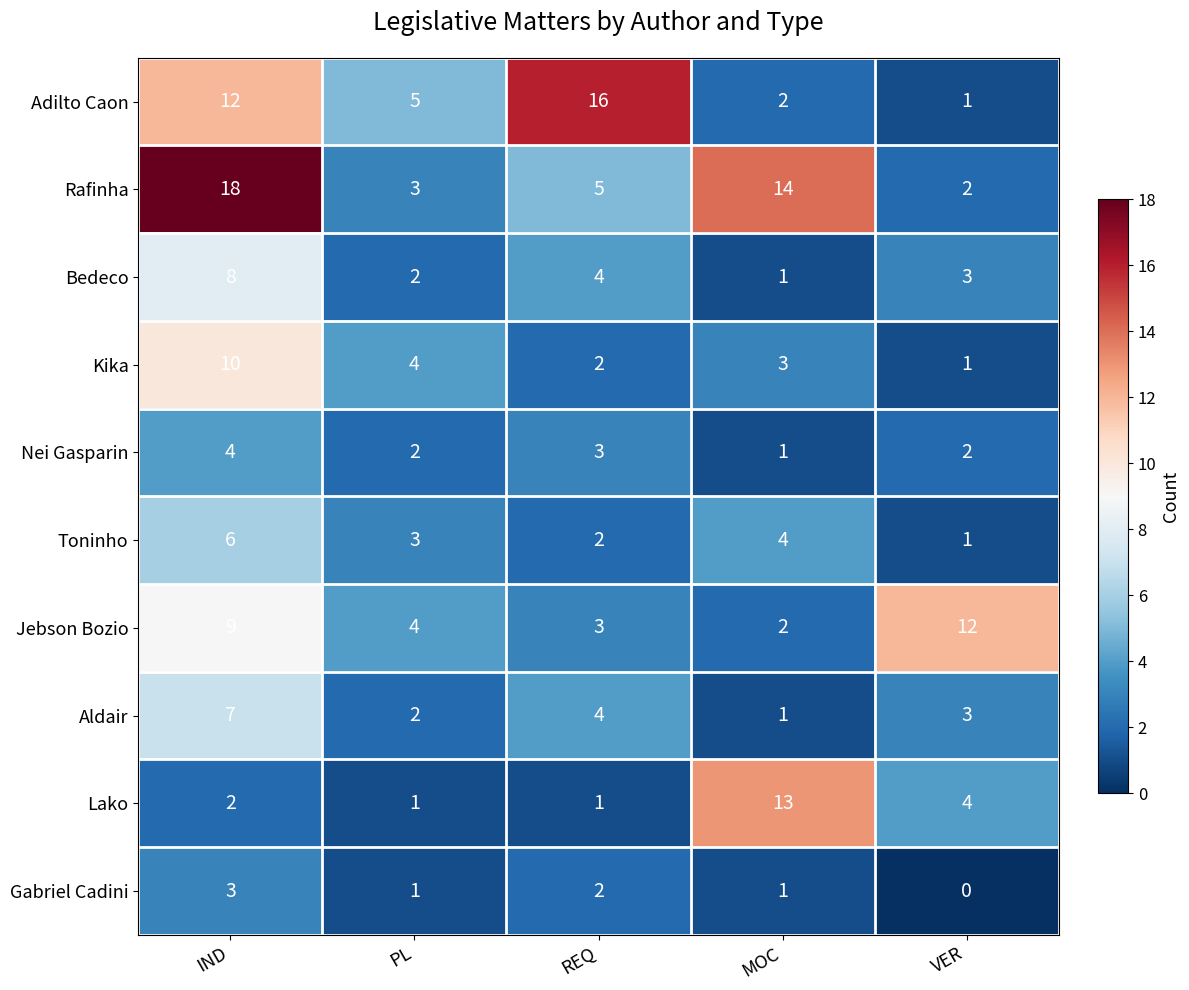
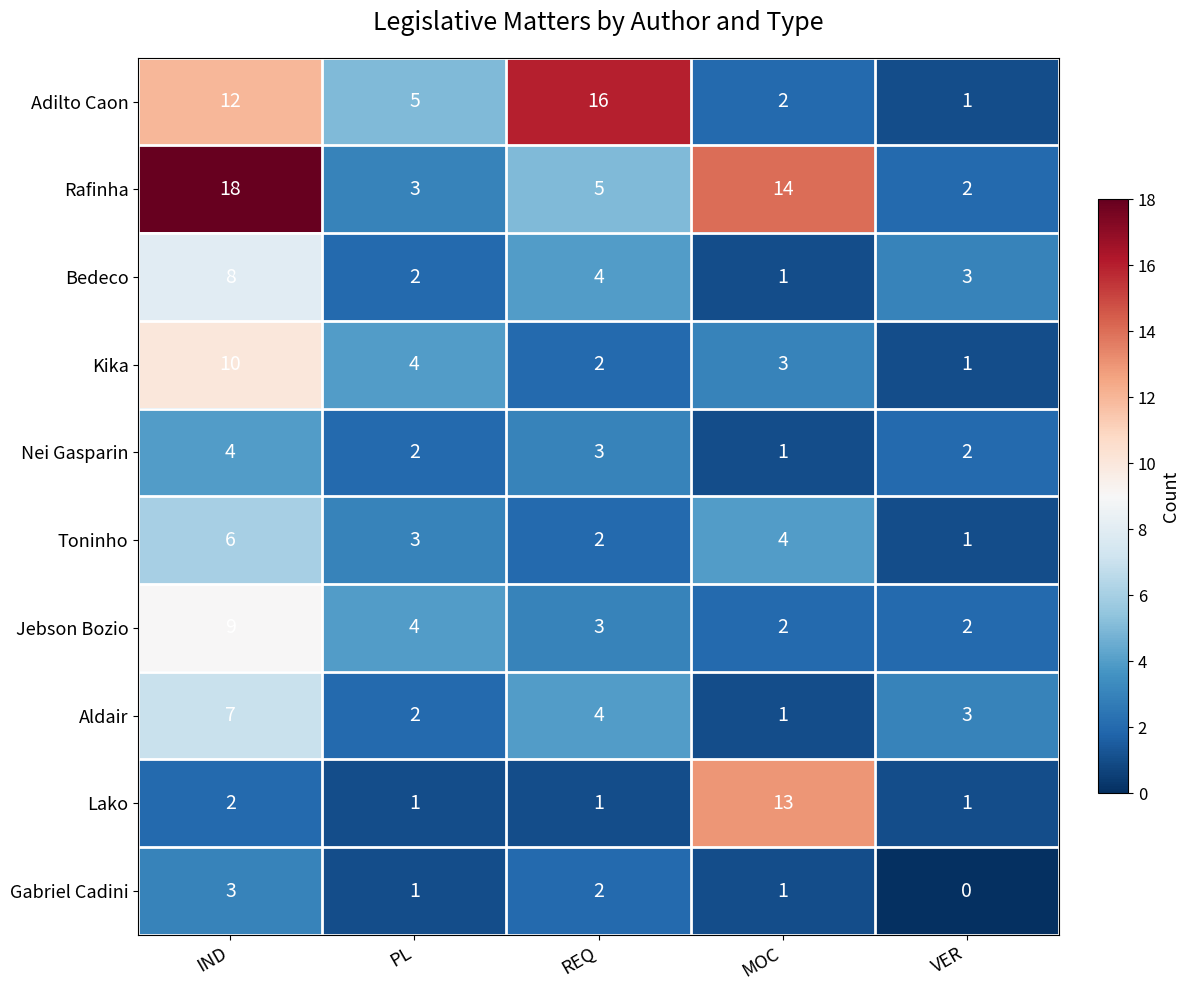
Jebson Bozio, VER: 12 -> 2
Lako, VER: 4 -> 1
